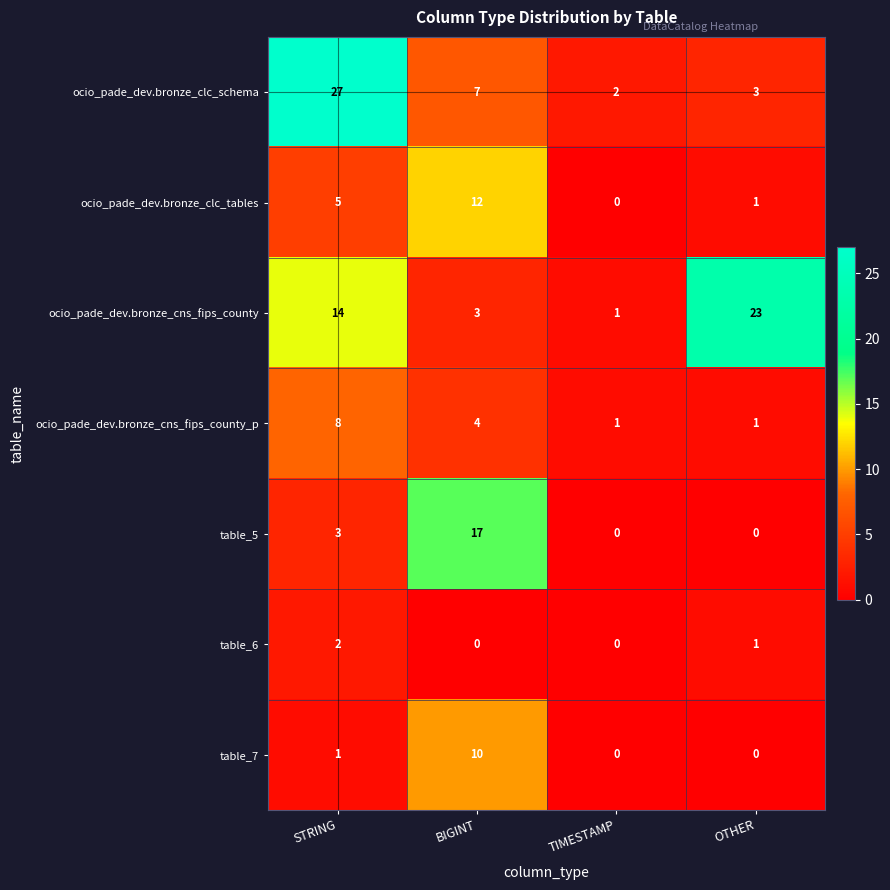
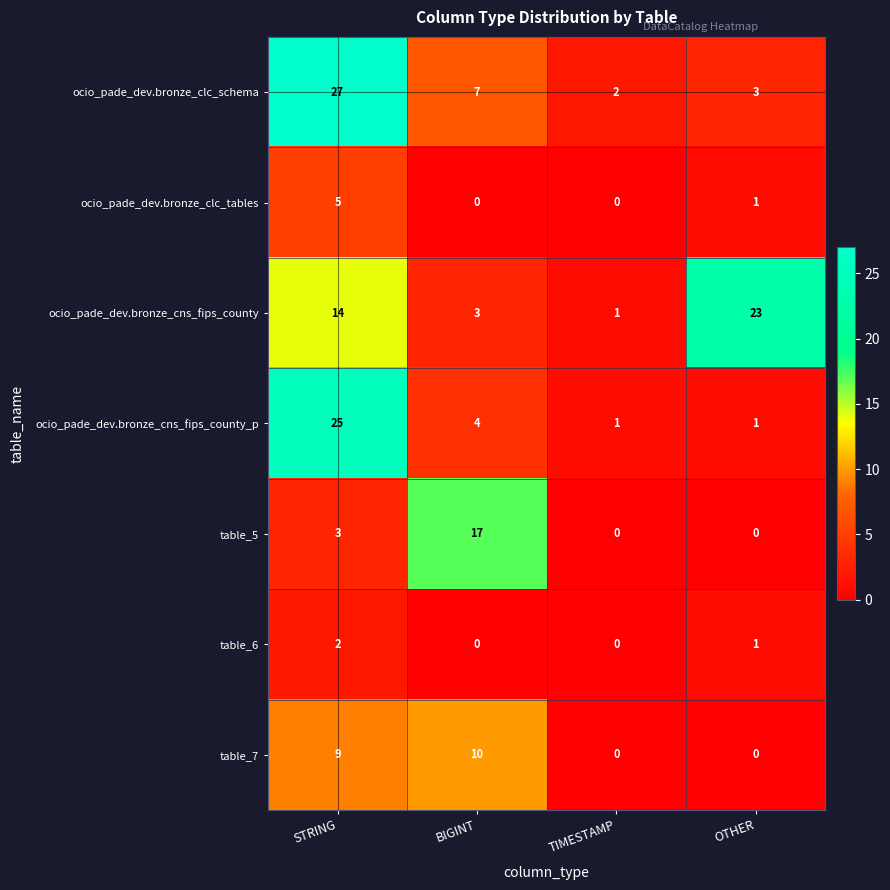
ocio_pade_dev.bronze_clc_tables, BIGINT: 12 -> 0
ocio_pade_dev.bronze_cns_fips_county_p, STRING: 8 -> 25
table_7, STRING: 1 -> 9
